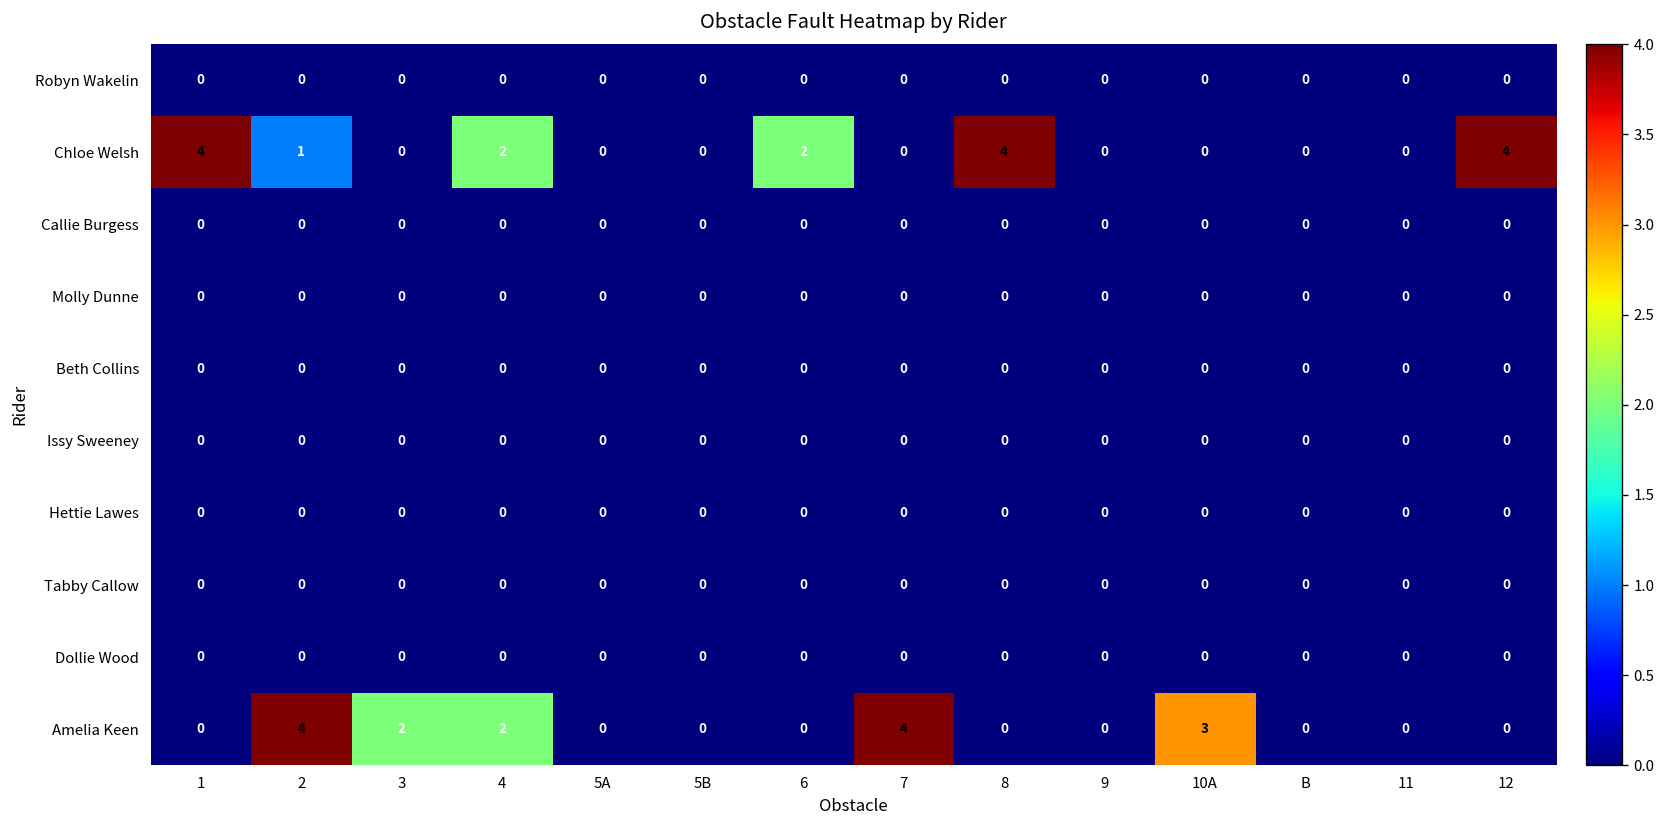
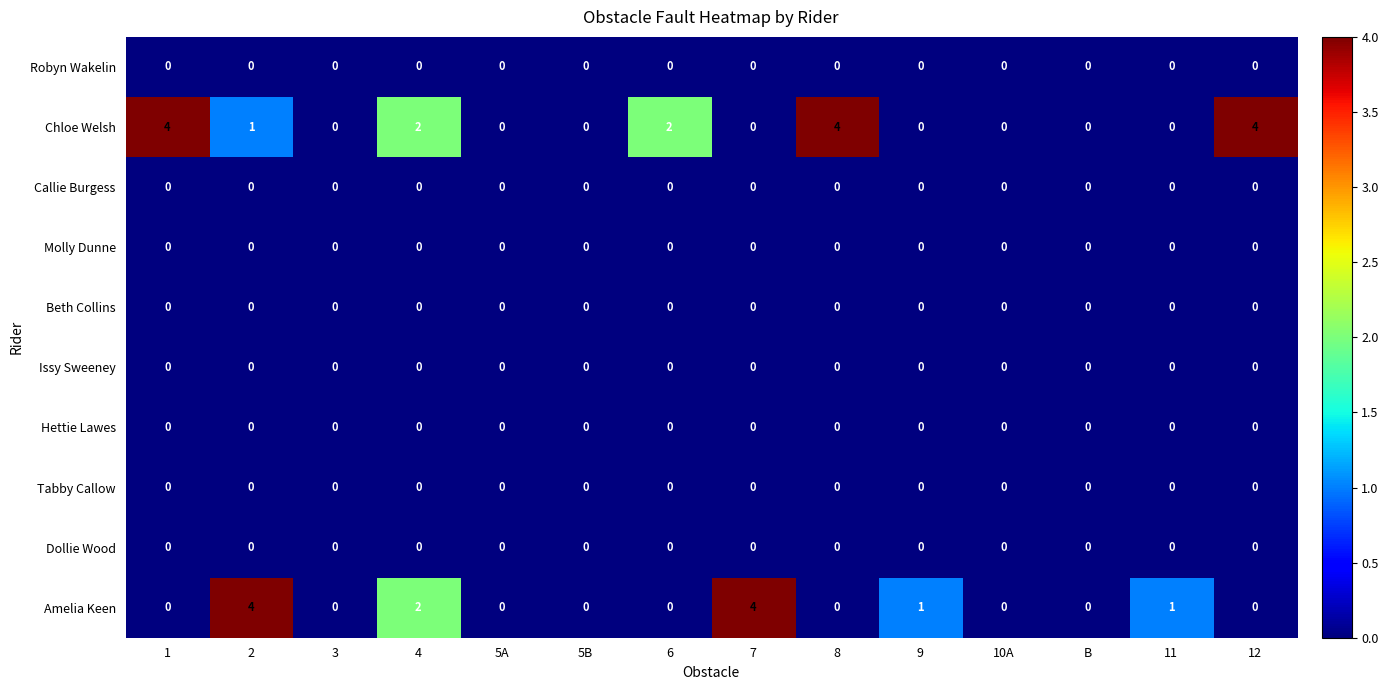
Amelia Keen, 3: 2 -> 0
Amelia Keen, 9: 0 -> 1
Amelia Keen, 10A: 3 -> 0
Amelia Keen, 11: 0 -> 1
